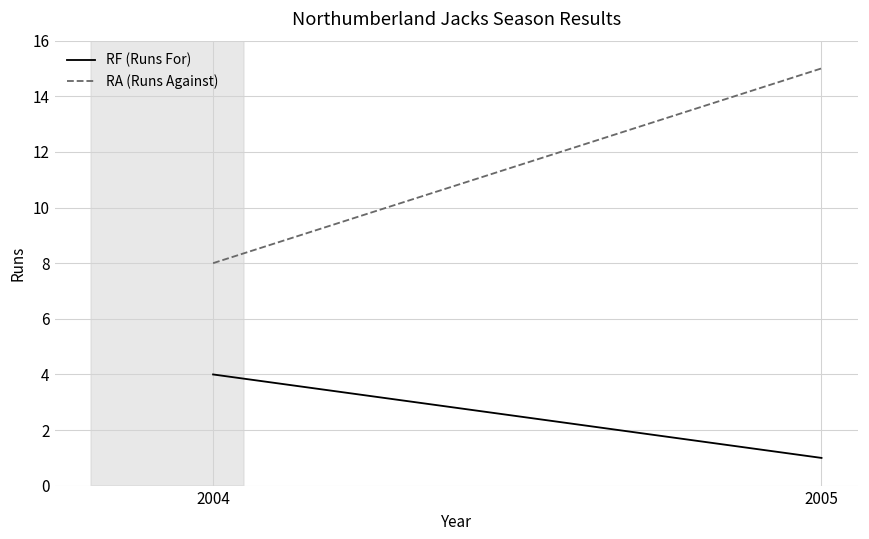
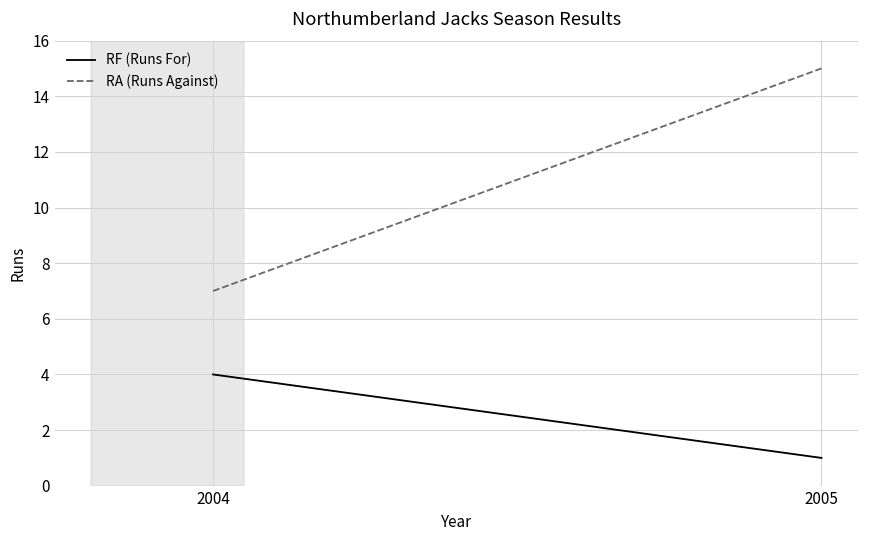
RA (Runs Against), 2004: 8 -> 7
